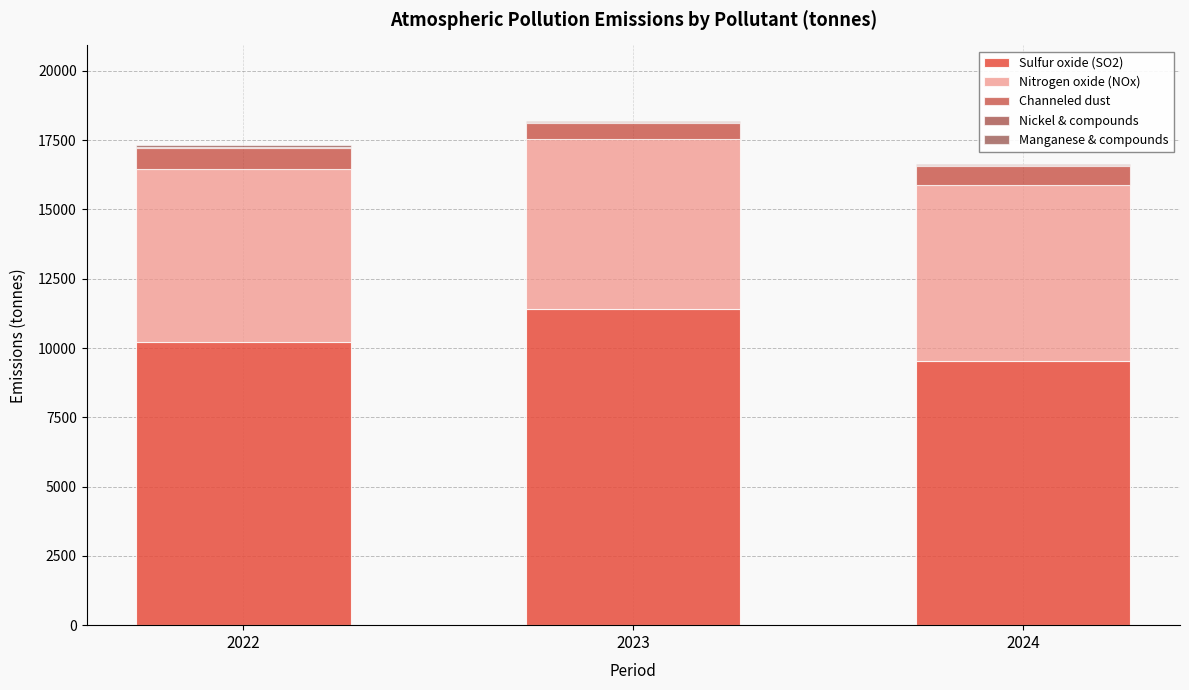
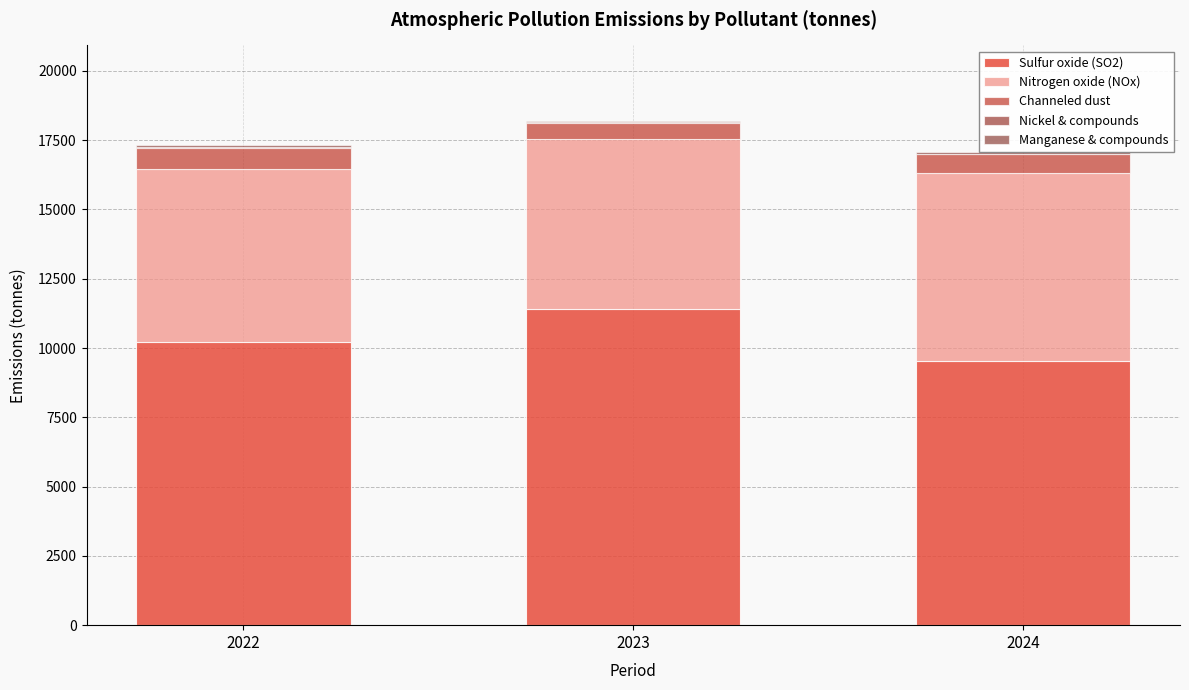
Nitrogen oxide (NOx), 2024: 6400 -> 6800
